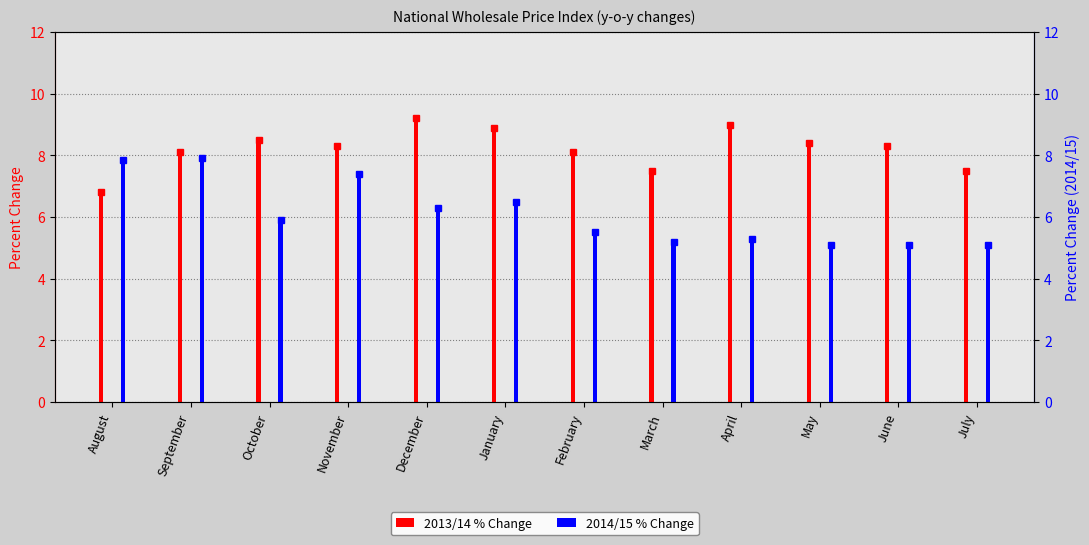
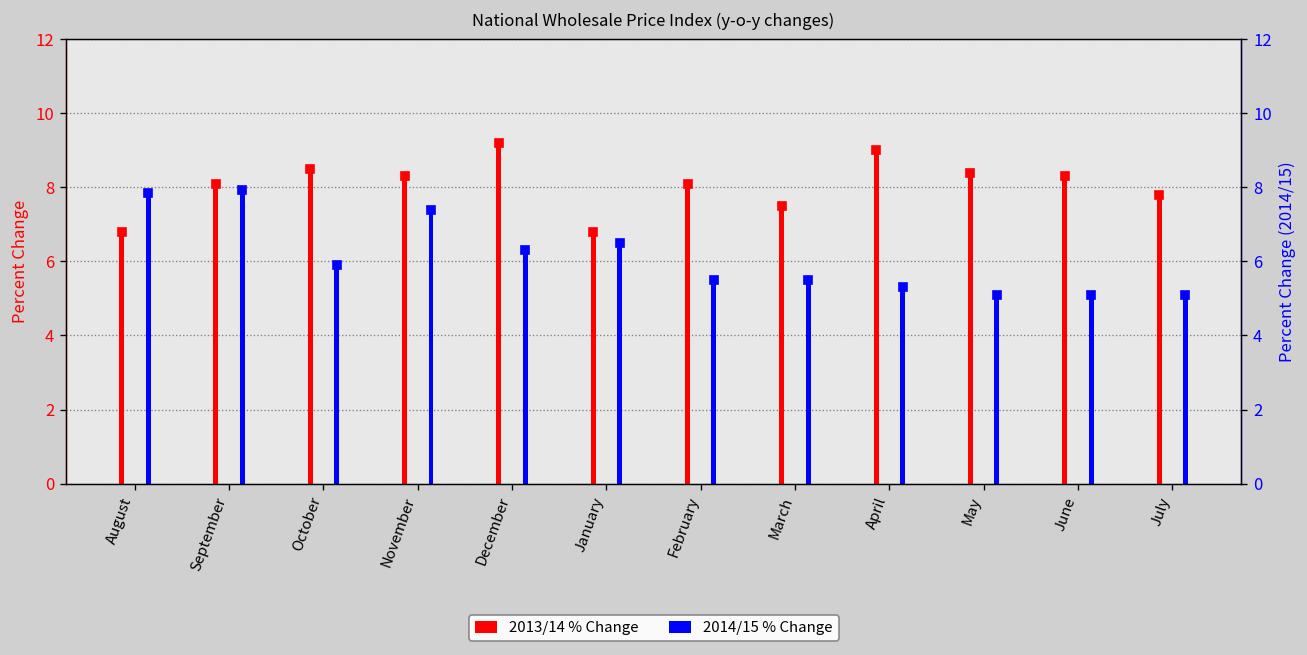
2013/14 % Change, January: 8.9 -> 6.8
2014/15 % Change, March: 5.2 -> 5.5
2013/14 % Change, July: 7.5 -> 7.8
